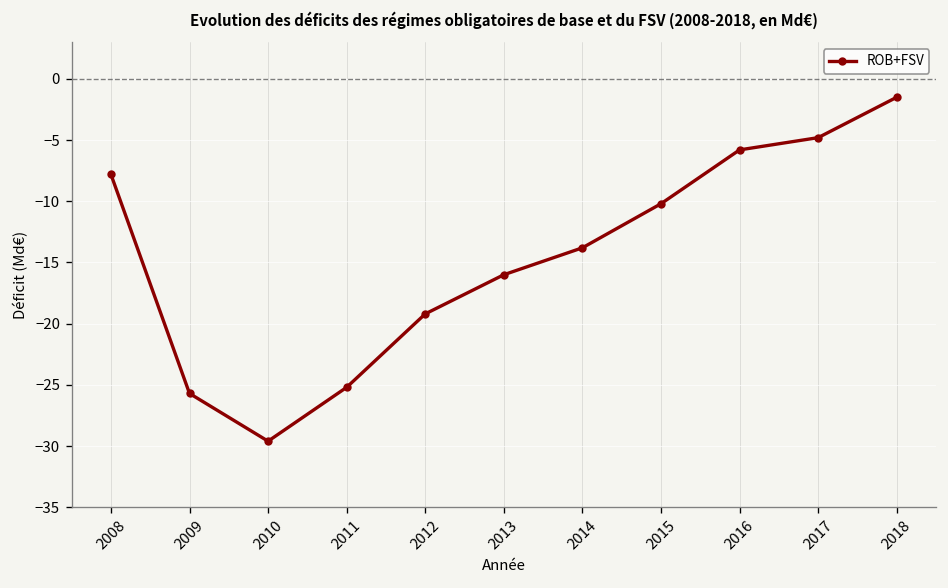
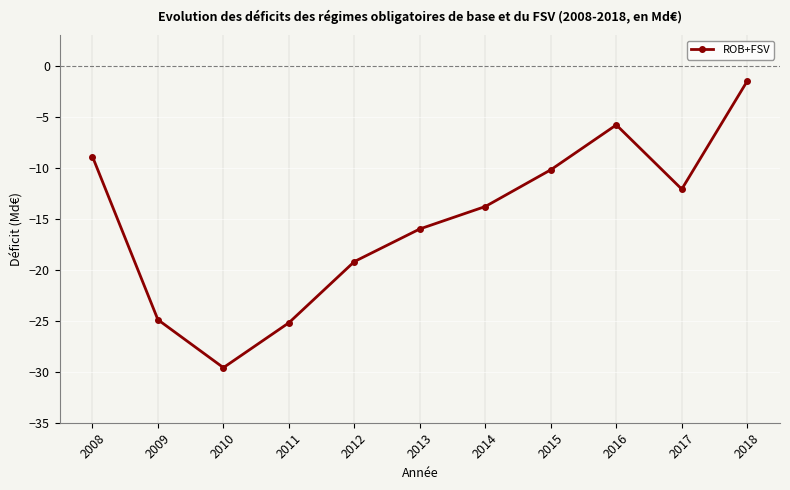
2008: -7.8 -> -8.9
2009: -25.7 -> -24.9
2017: -4.8 -> -12.1
